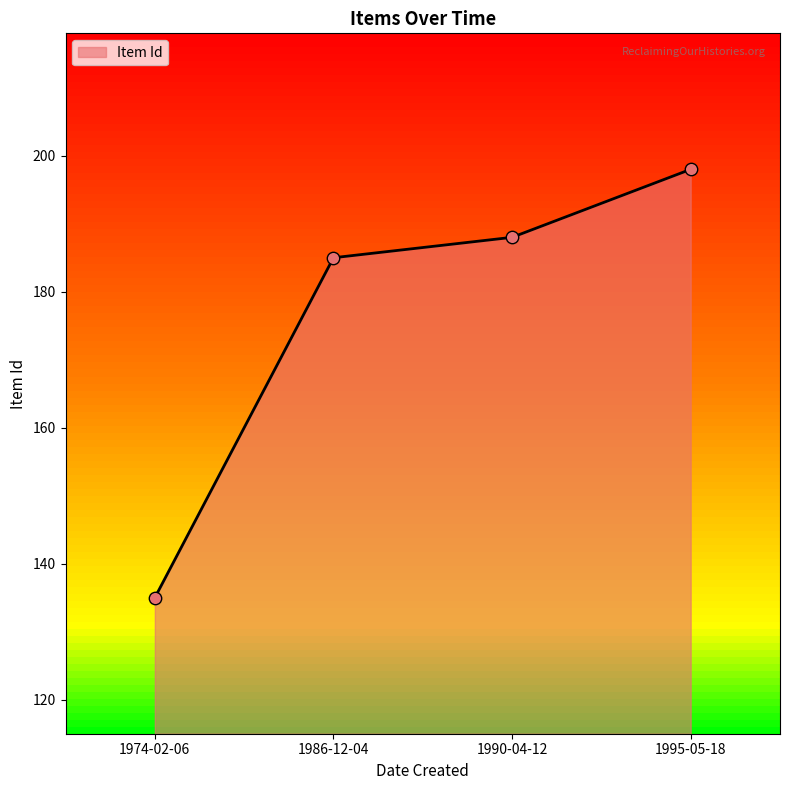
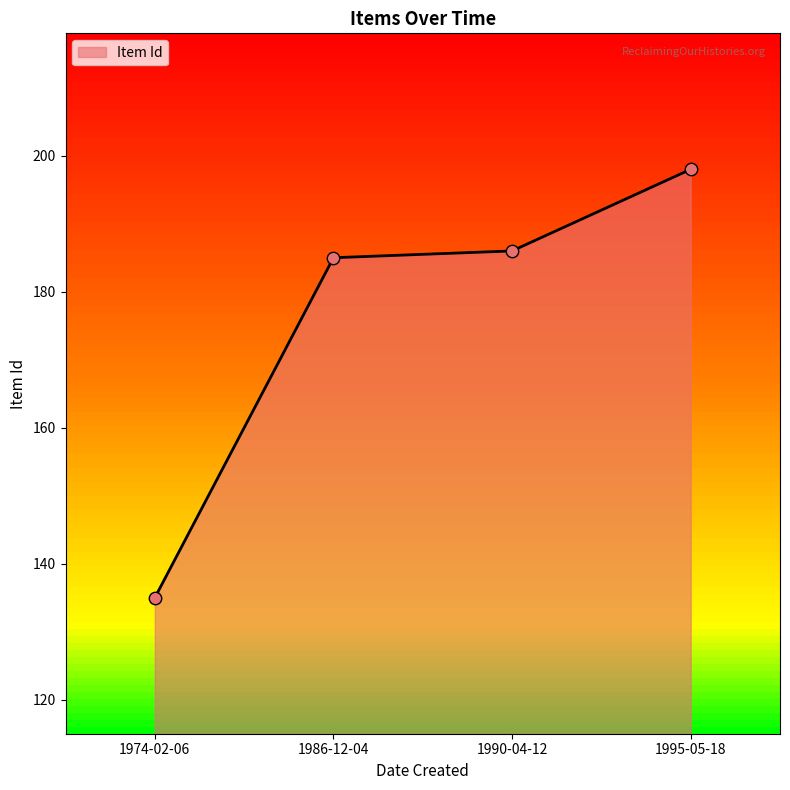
1990-04-12: 188 -> 186
